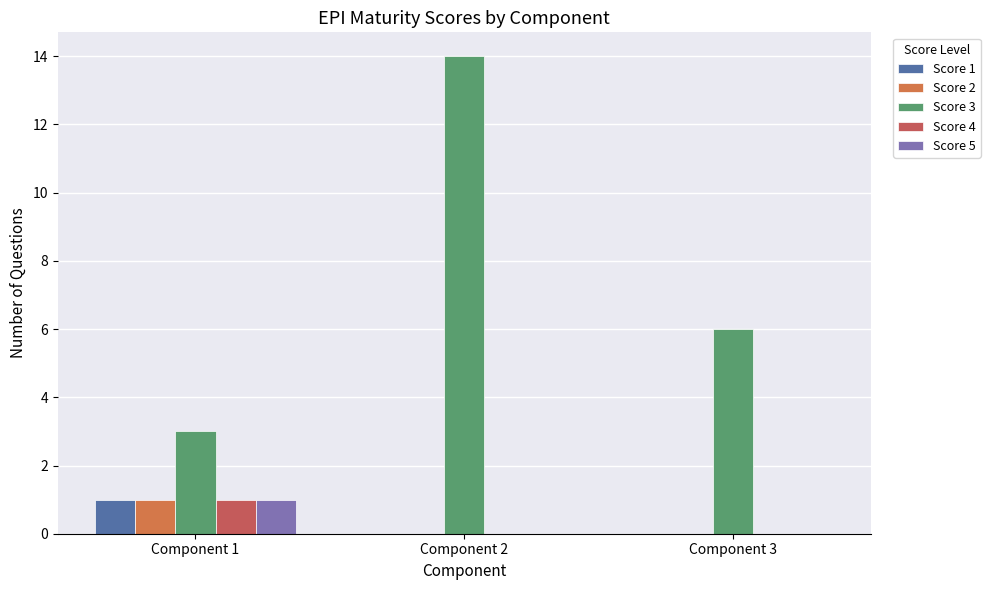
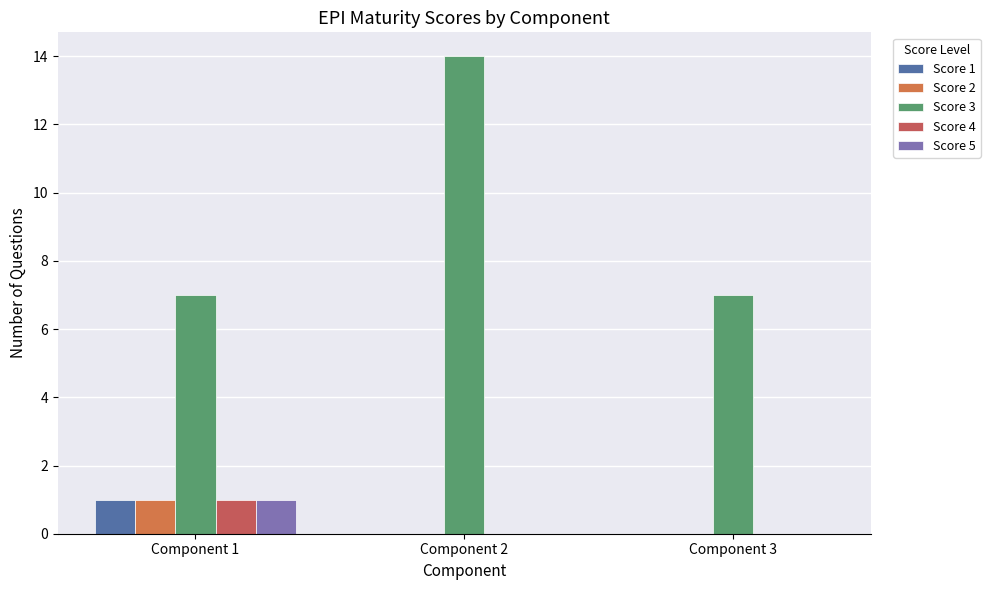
Score 3, Component 1: 3 -> 7
Score 3, Component 3: 6 -> 7
